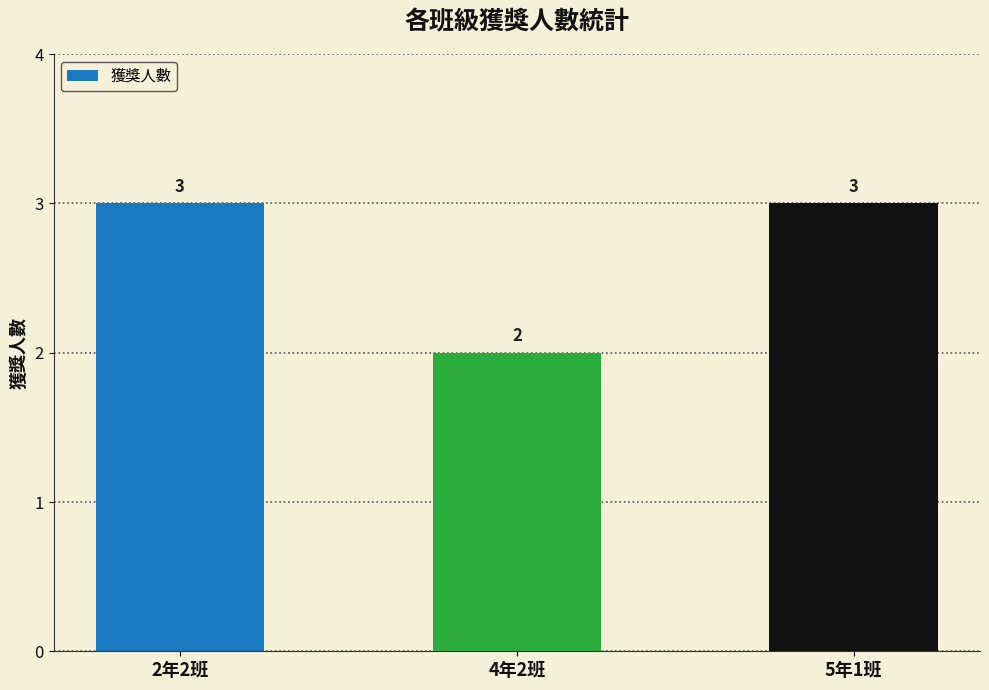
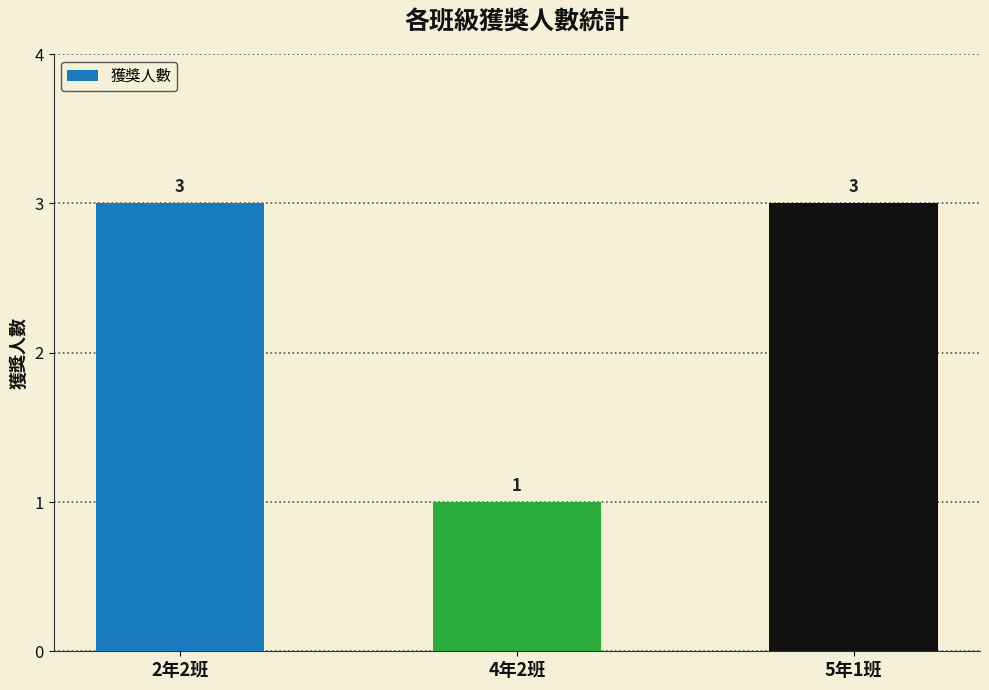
4年2班: 2 -> 1
